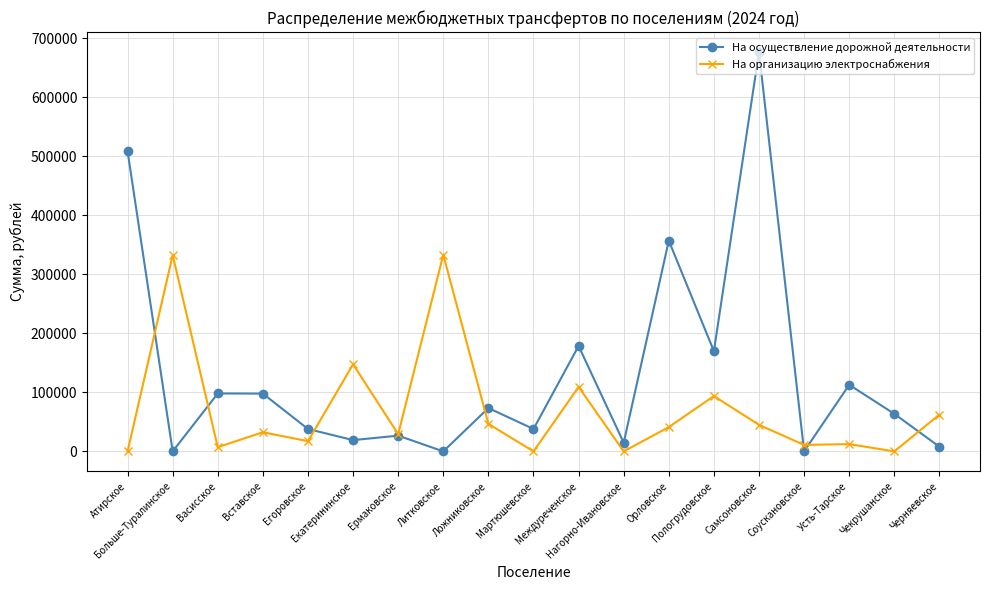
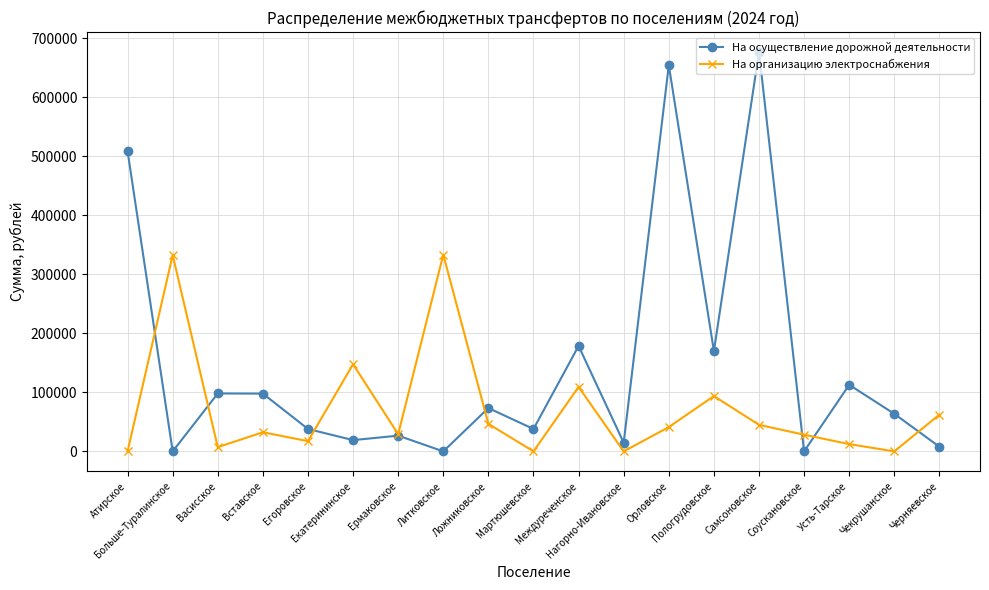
На осуществление дорожной деятельности, Орловское: 360000 -> 650000
На организацию электроснабжения, Соускановское: 10000 -> 30000
